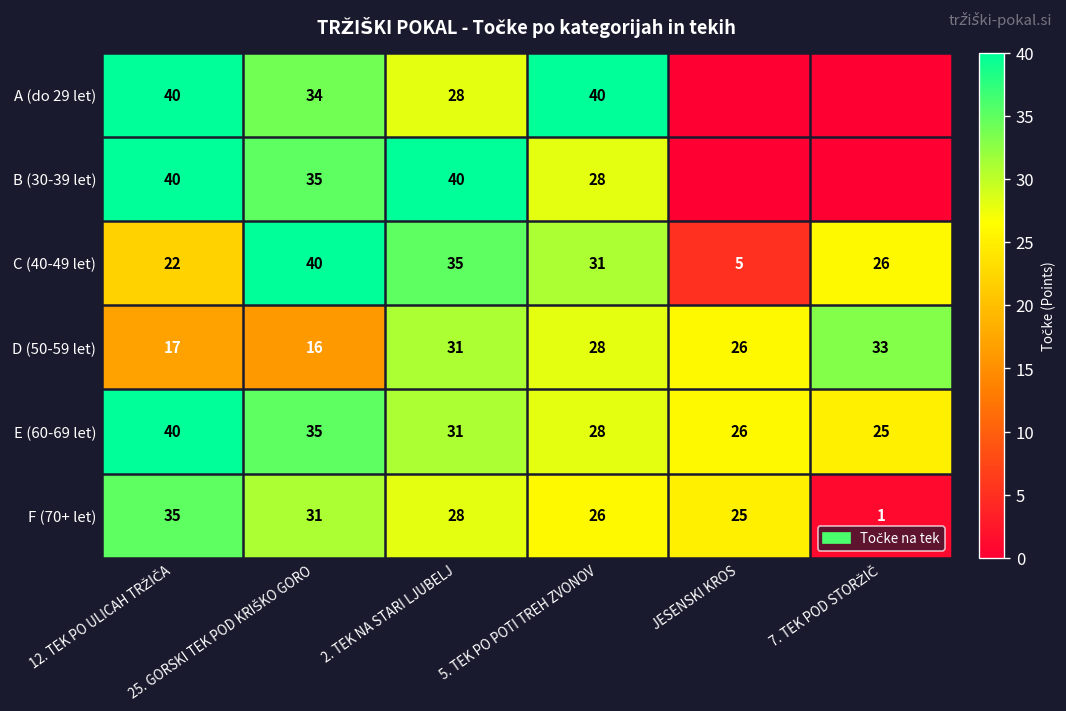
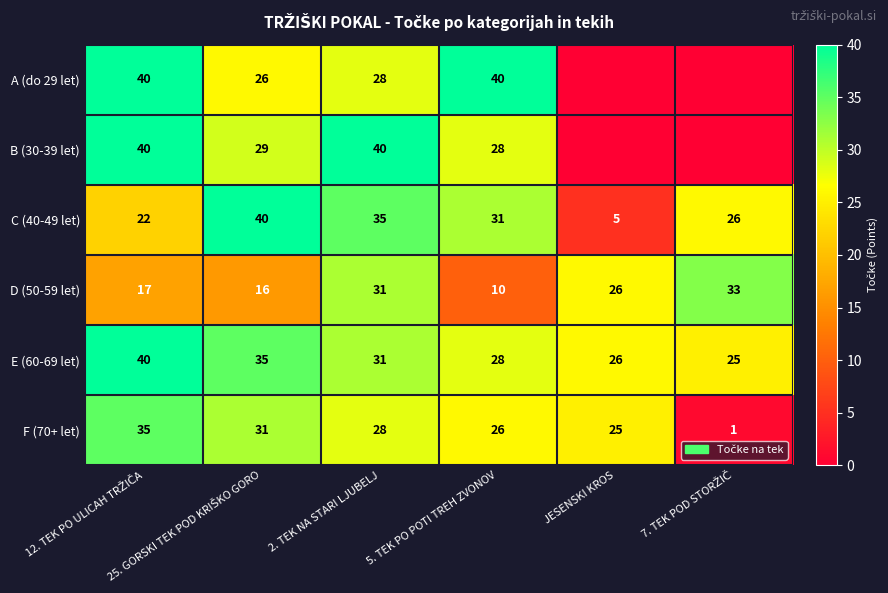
A (do 29 let), 25. GORSKI TEK POD KRIŠKO GORO: 34 -> 26
B (30-39 let), 25. GORSKI TEK POD KRIŠKO GORO: 35 -> 29
D (50-59 let), 5. TEK PO POTI TREH ZVONOV: 28 -> 10
